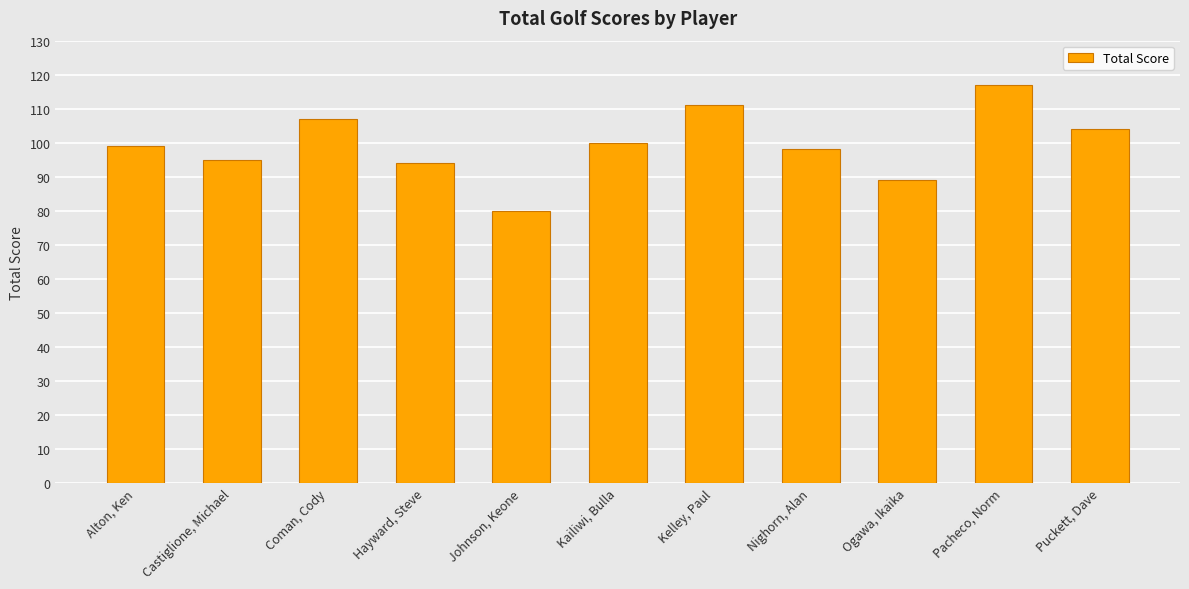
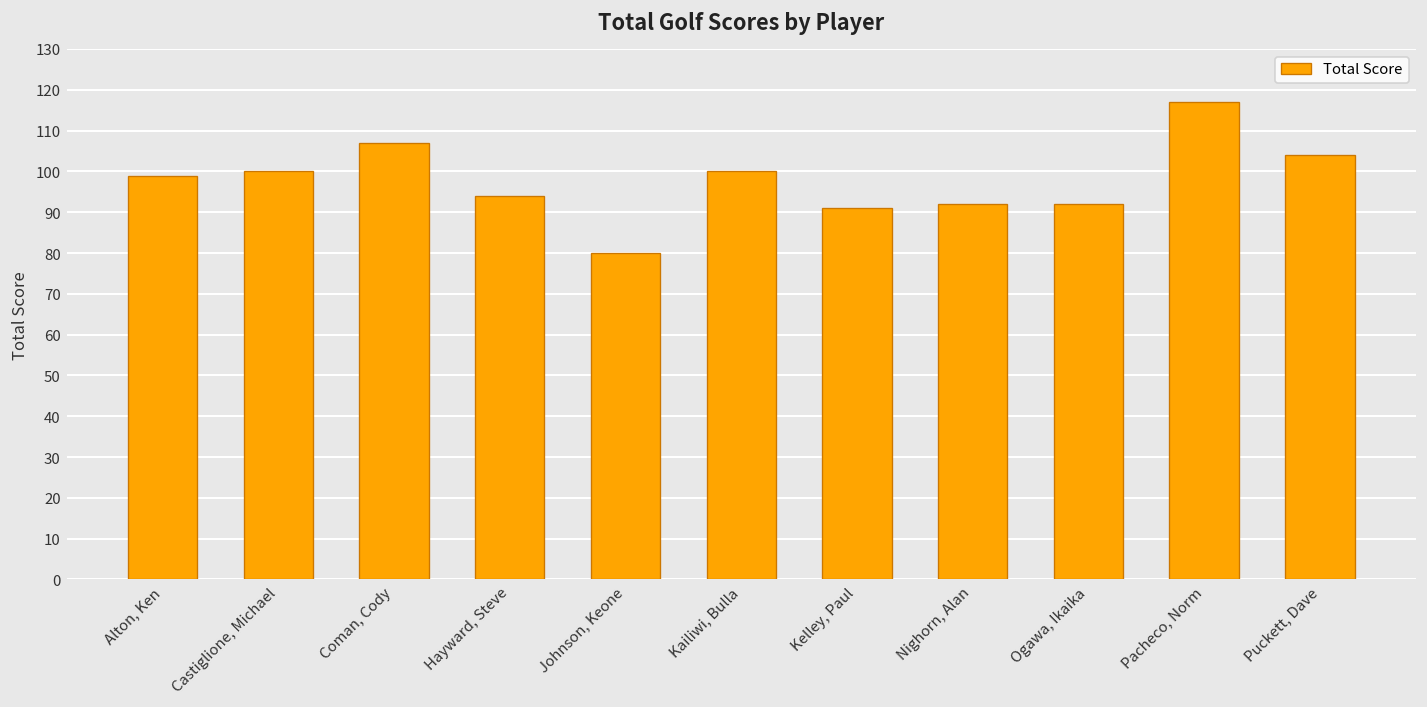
Castiglione, Michael: 95 -> 100
Kelley, Paul: 111 -> 91
Nighorn, Alan: 98 -> 92
Ogawa, Ikaika: 89 -> 92
